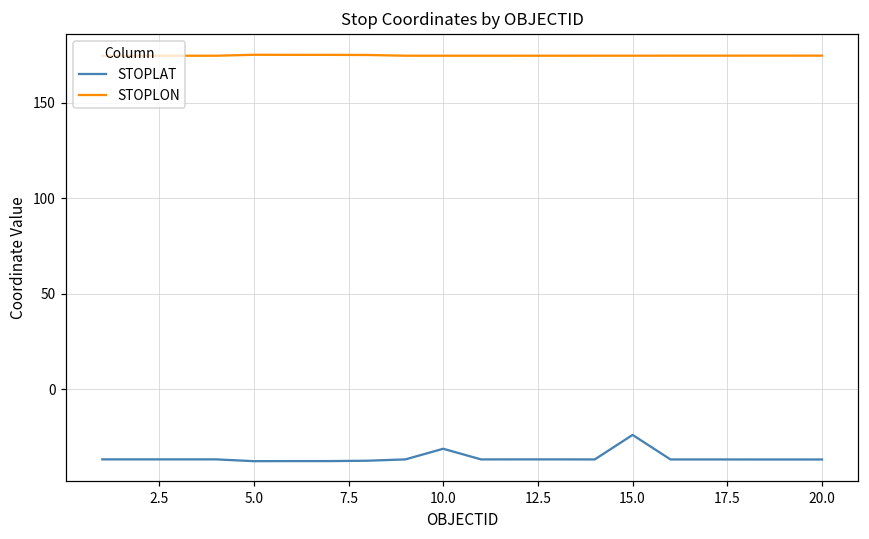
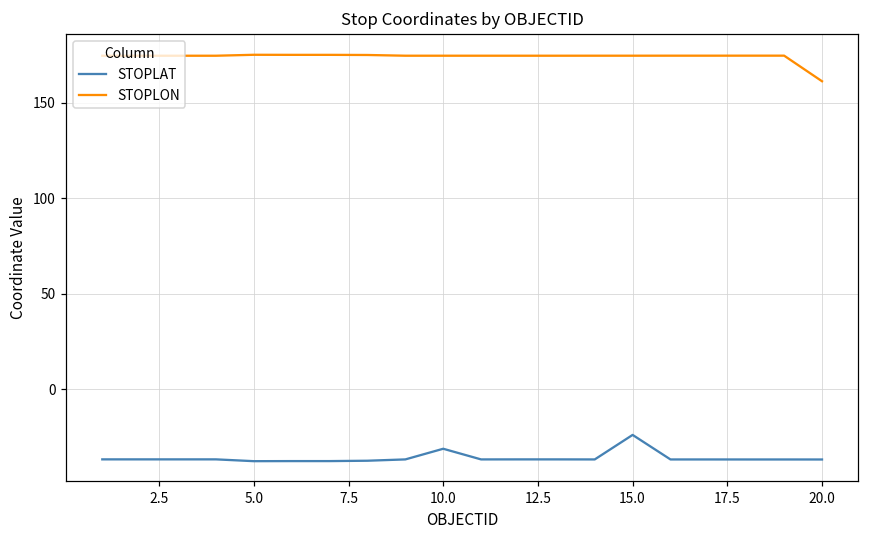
STOPLON, 20.0: 175 -> 161
